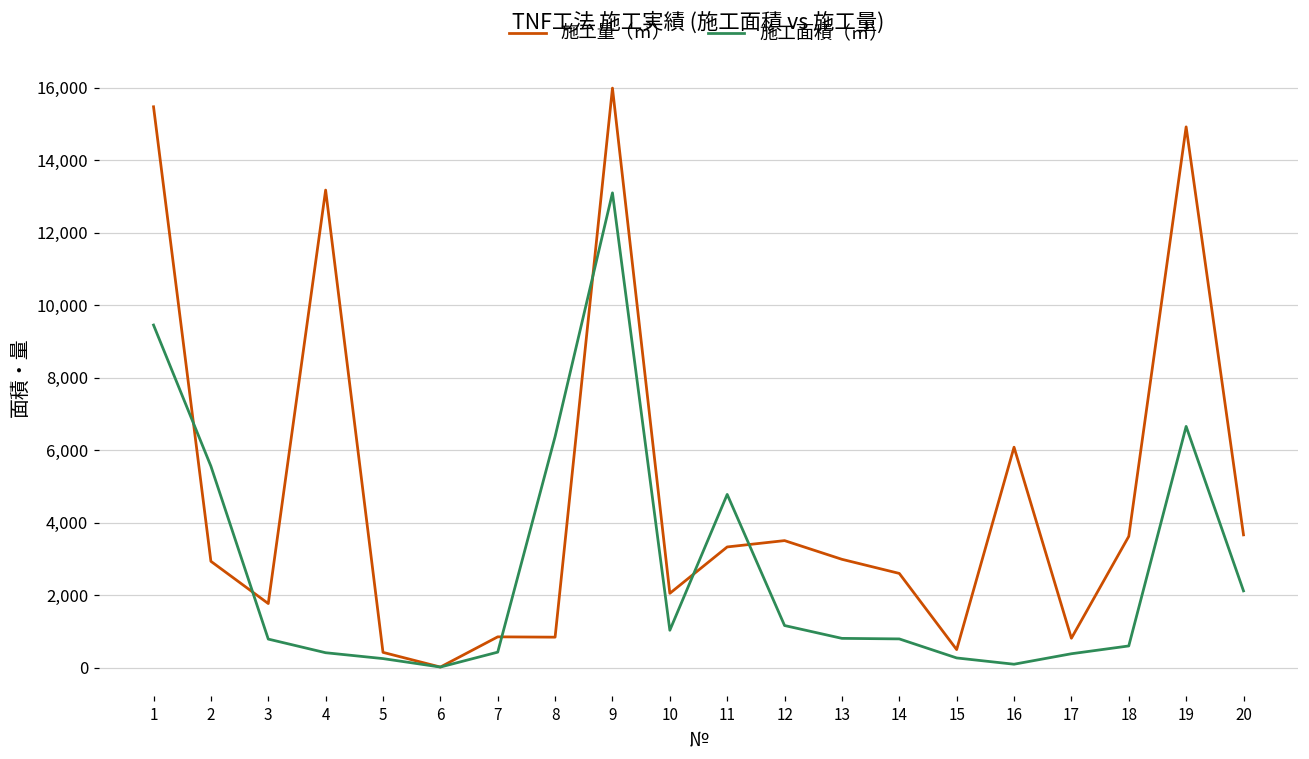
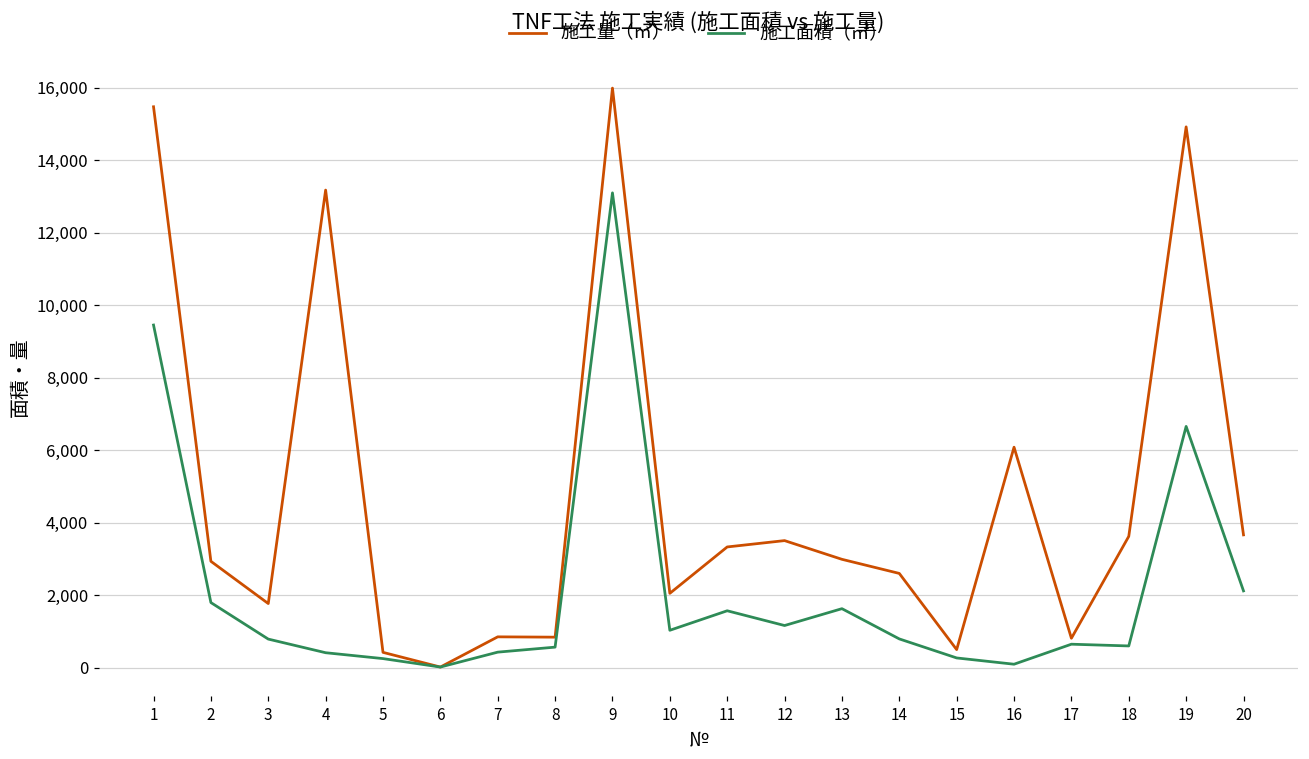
施工面積（㎡）, 2: 5,600 -> 1,800
施工面積（㎡）, 8: 6,400 -> 600
施工面積（㎡）, 11: 4,800 -> 1,600
施工面積（㎡）, 13: 800 -> 1,600
施工面積（㎡）, 17: 400 -> 700
